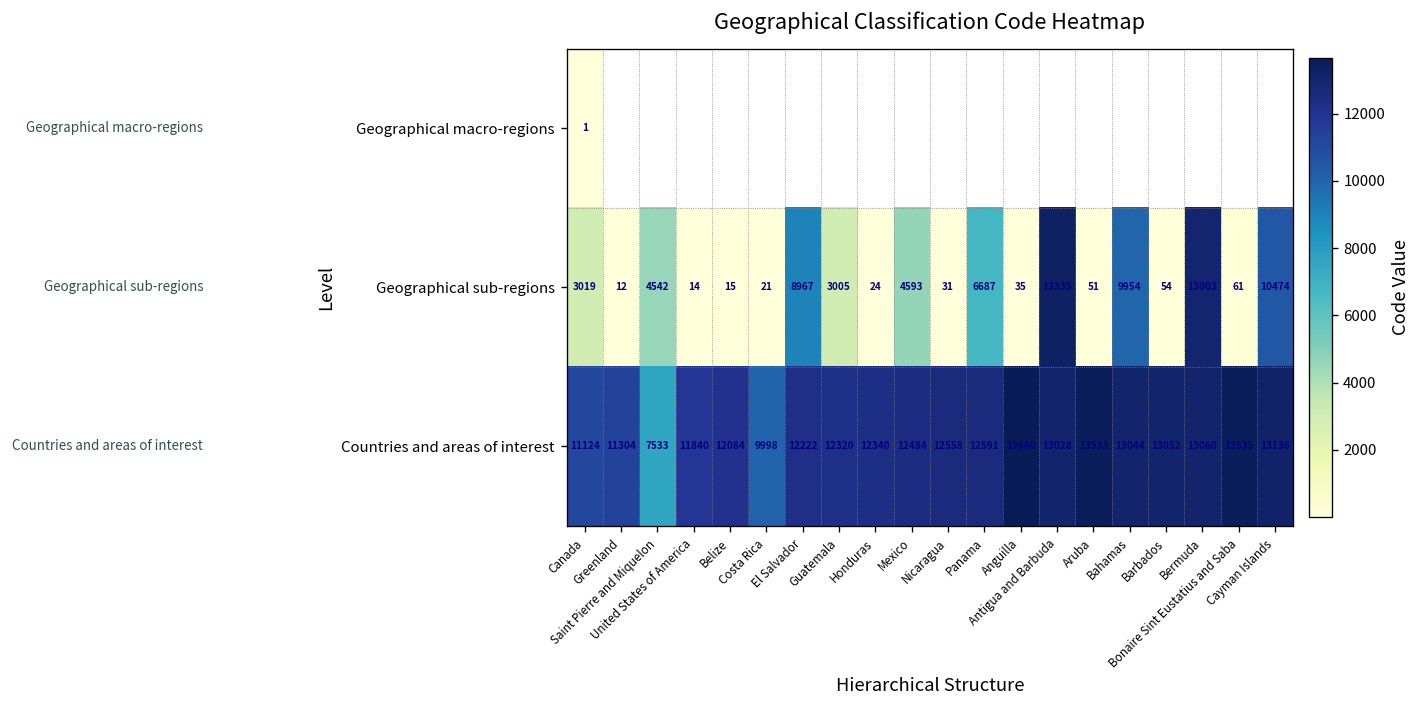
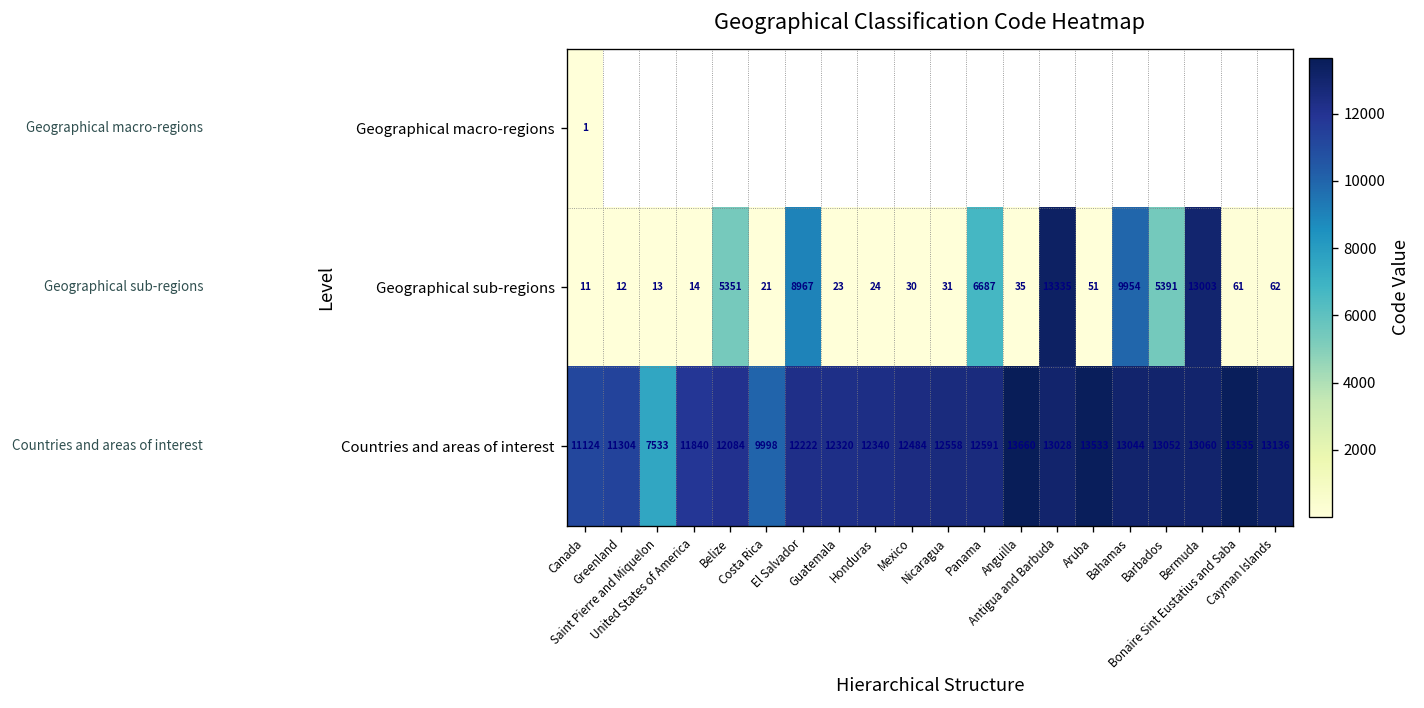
Geographical sub-regions, Canada: 3019 -> 11
Geographical sub-regions, Saint Pierre and Miquelon: 4542 -> 13
Geographical sub-regions, Belize: 15 -> 5351
Geographical sub-regions, Guatemala: 3005 -> 23
Geographical sub-regions, Mexico: 4593 -> 30
Geographical sub-regions, Barbados: 54 -> 5391
Geographical sub-regions, Cayman Islands: 10474 -> 62
